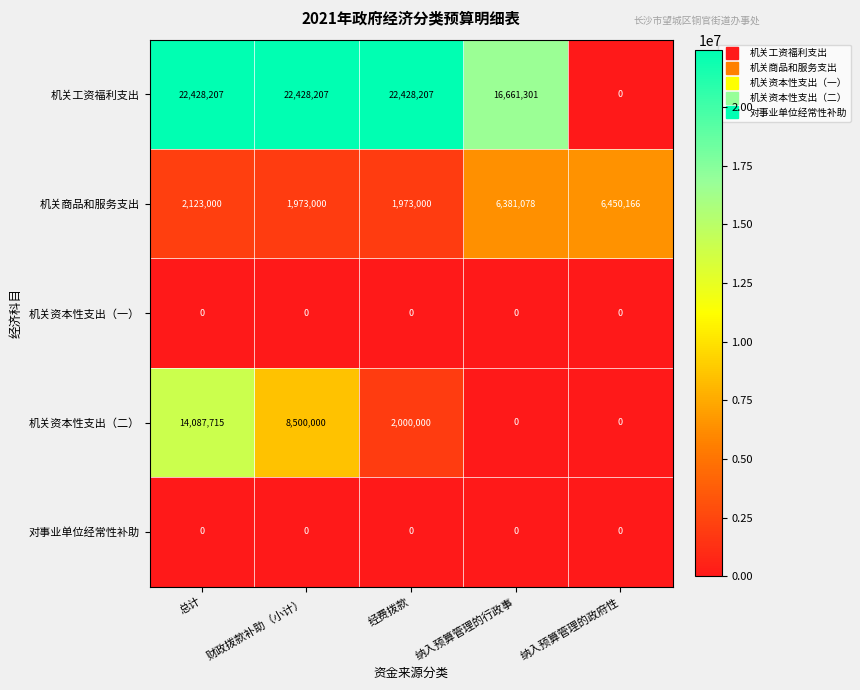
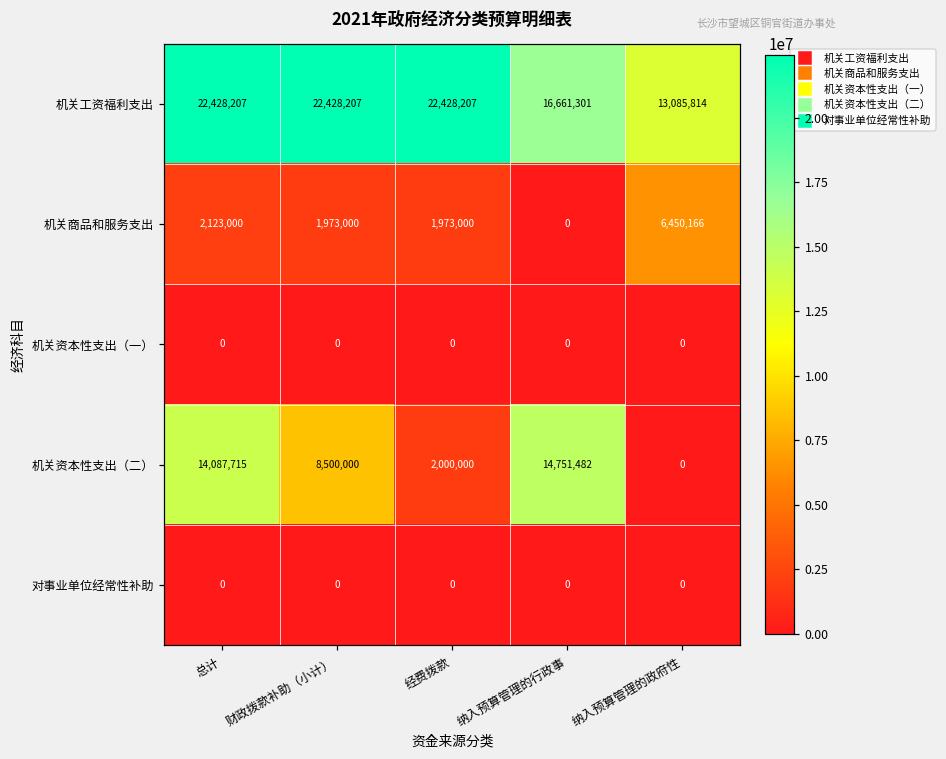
机关工资福利支出, 纳入预算管理的政府性: 0 -> 13,085,814
机关商品和服务支出, 纳入预算管理的行政事: 6,381,078 -> 0
机关资本性支出（二）, 纳入预算管理的行政事: 0 -> 14,751,482
